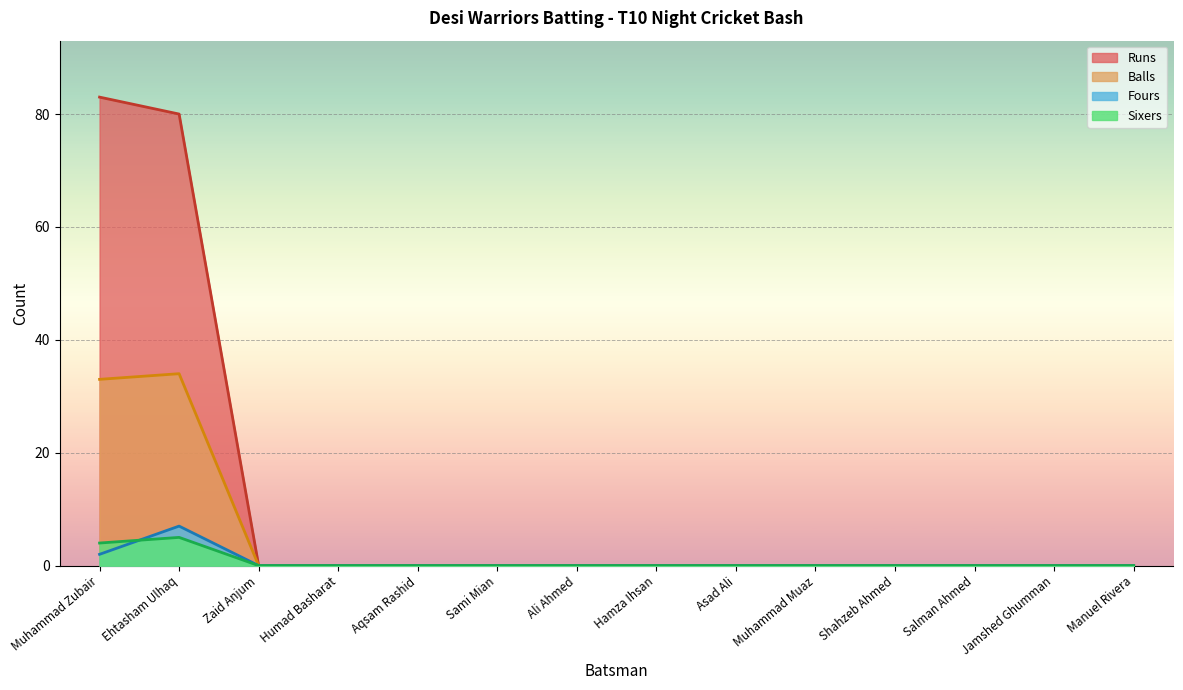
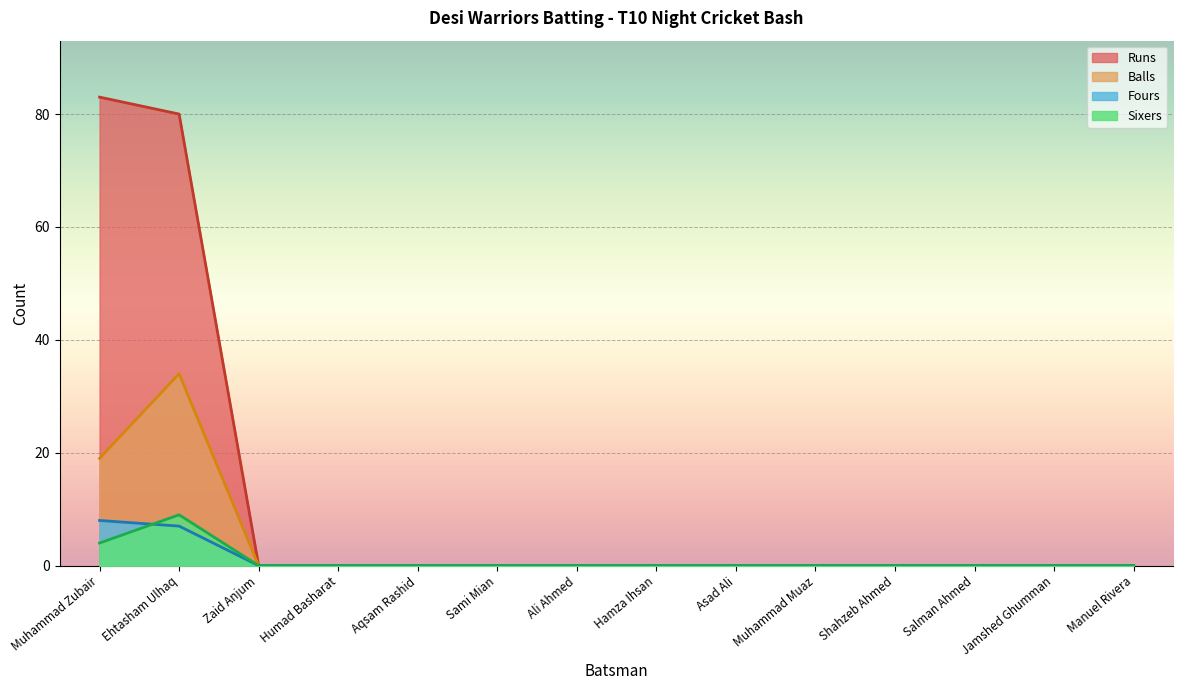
Balls, Muhammad Zubair: 33 -> 19
Fours, Muhammad Zubair: 2 -> 8
Sixers, Ehtasham Ulhaq: 5 -> 9
